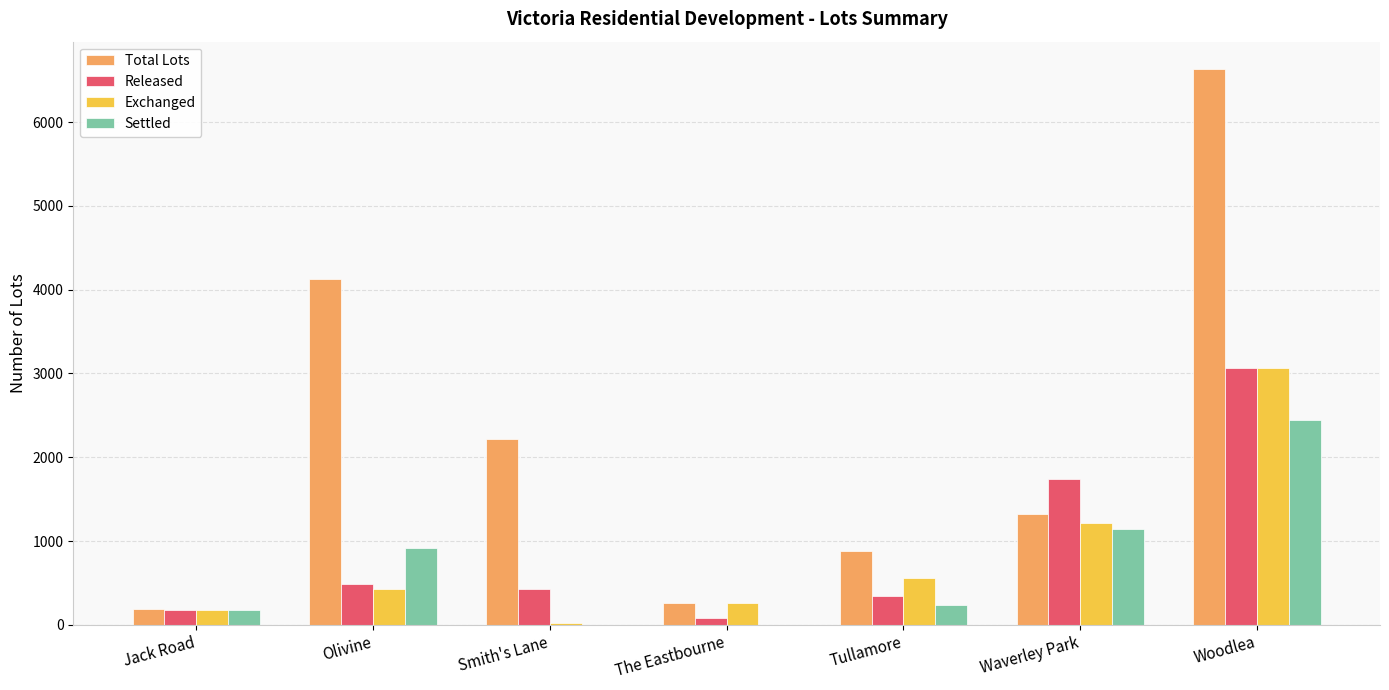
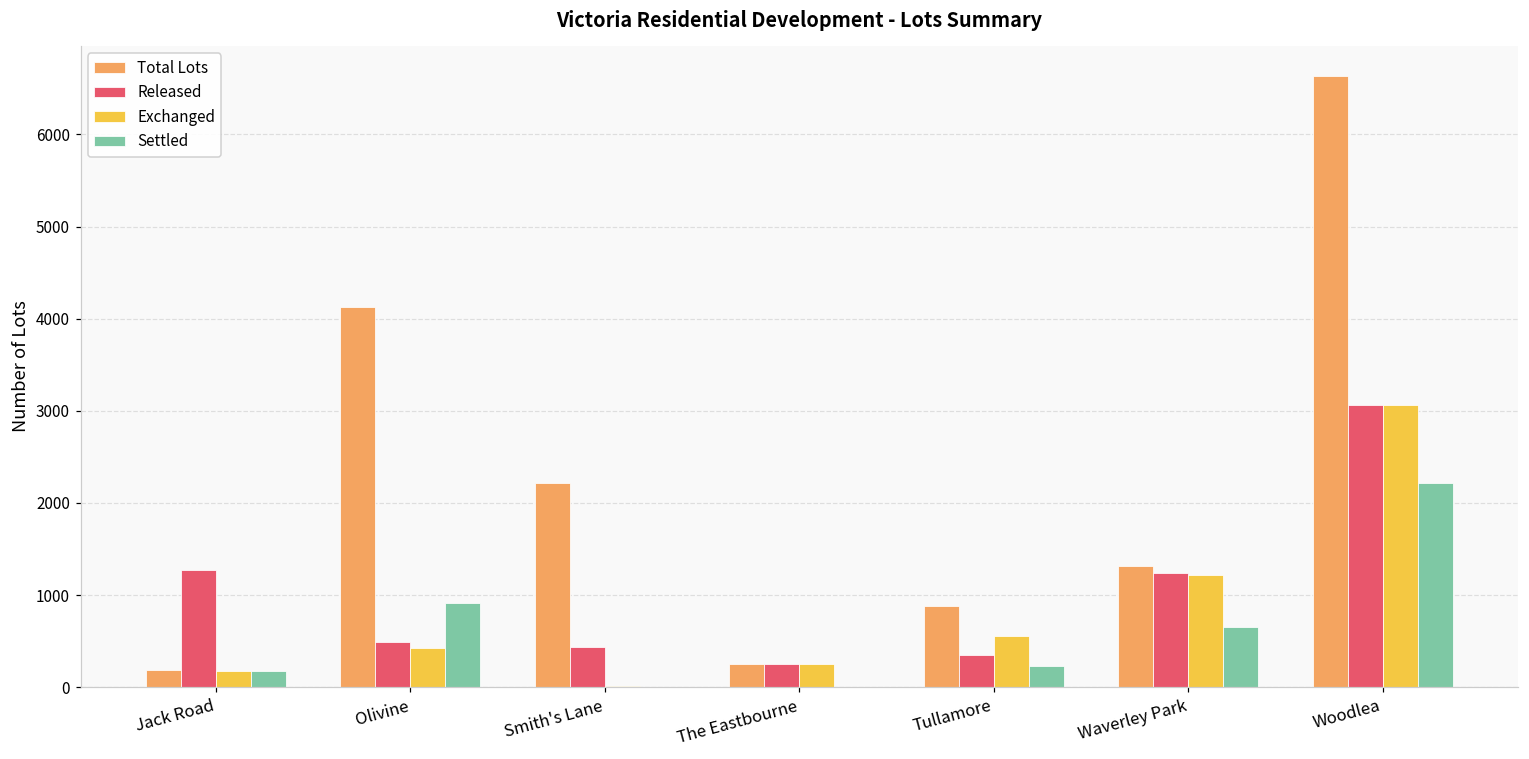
Released, Jack Road: 200 -> 1300
Released, The Eastbourne: 100 -> 300
Released, Waverley Park: 1700 -> 1200
Settled, Waverley Park: 1100 -> 700
Settled, Woodlea: 2400 -> 2200
